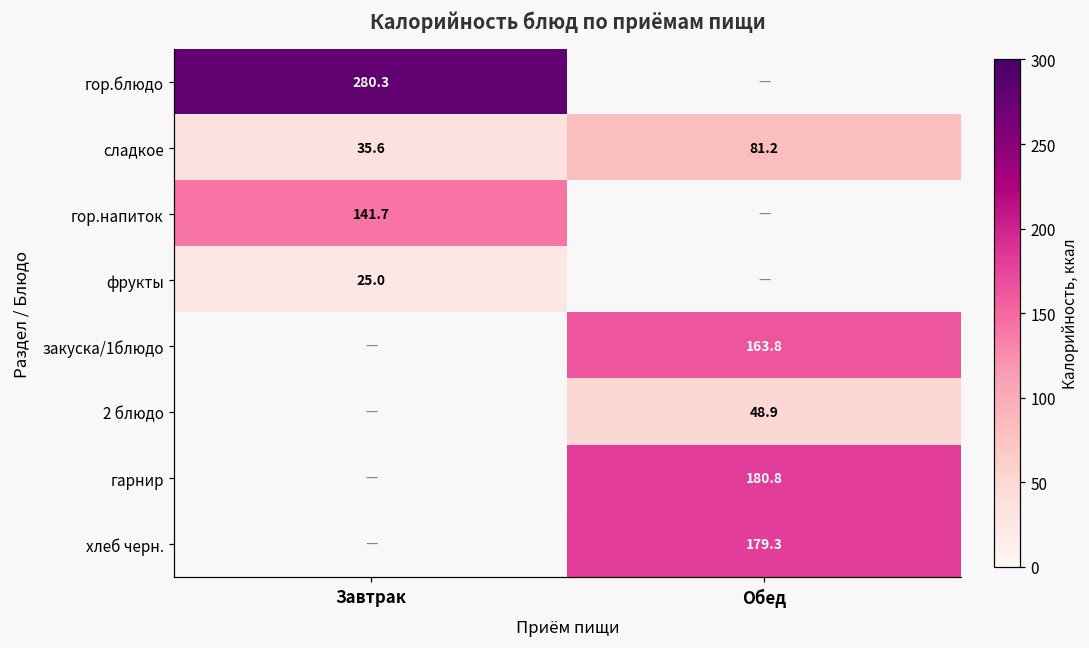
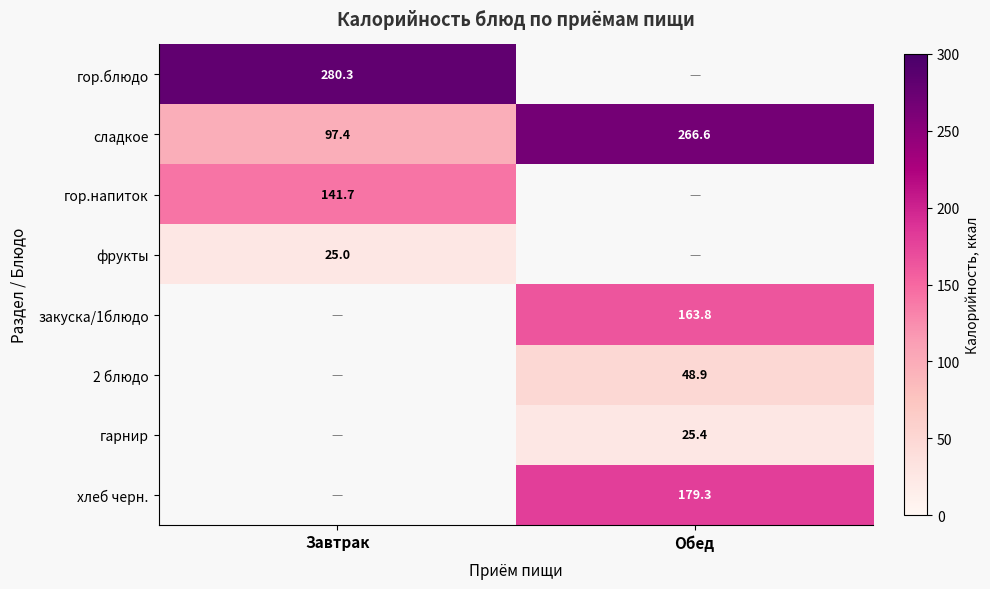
сладкое, Завтрак: 35.6 -> 97.4
сладкое, Обед: 81.2 -> 266.6
гарнир, Обед: 180.8 -> 25.4
